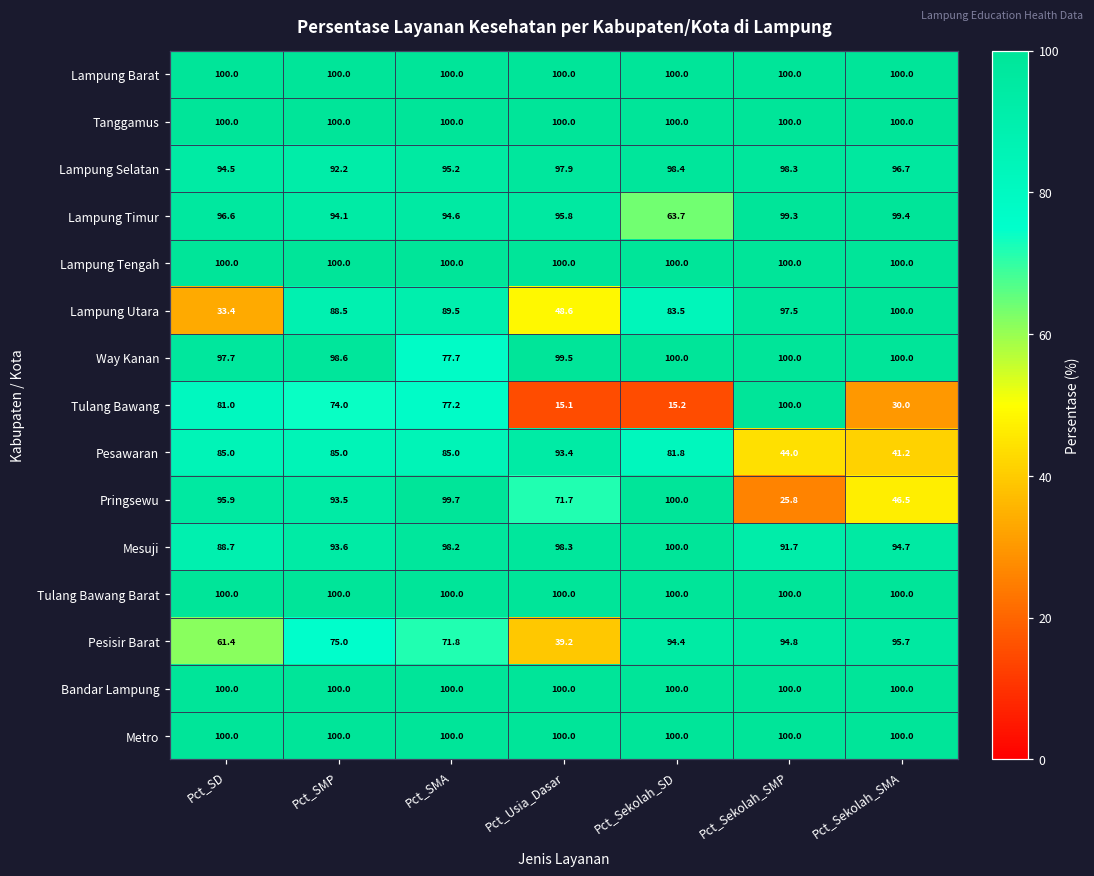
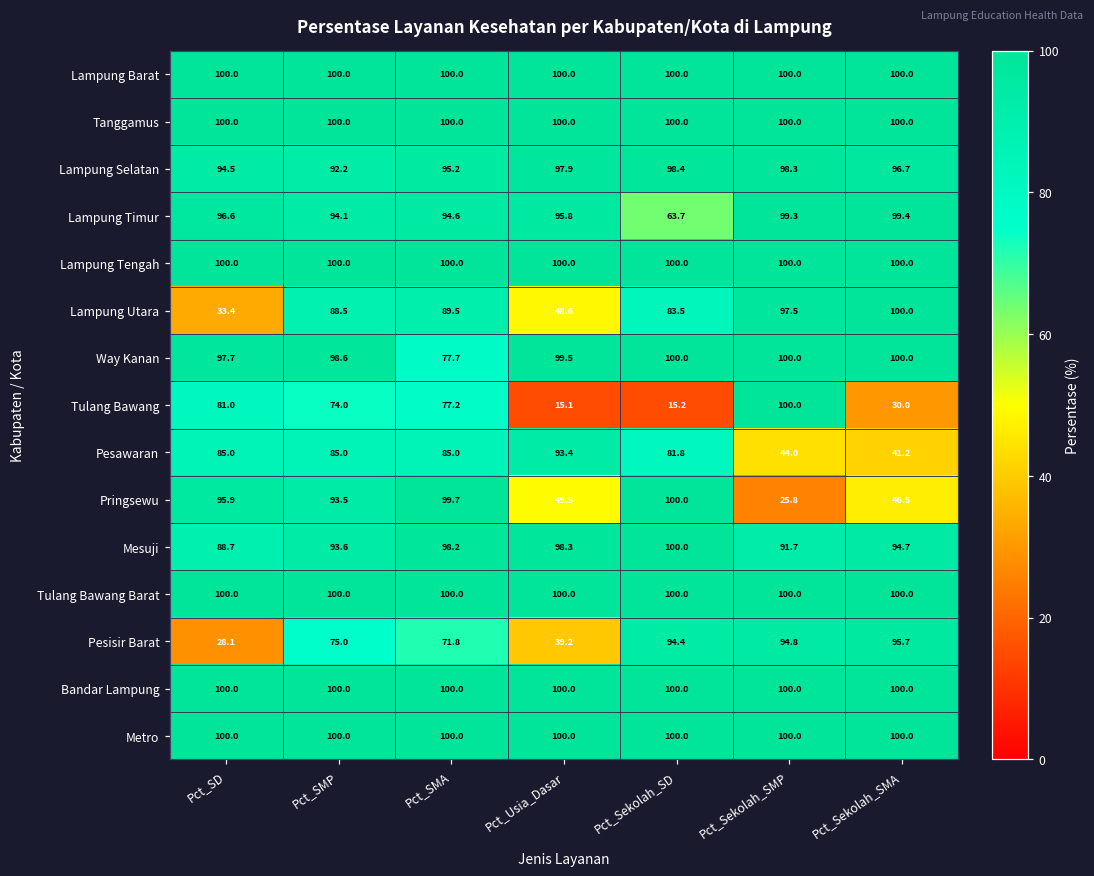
Pringsewu, Pct_Usia_Dasar: 71.7 -> 49.5
Pesisir Barat, Pct_SD: 61.4 -> 28.1
